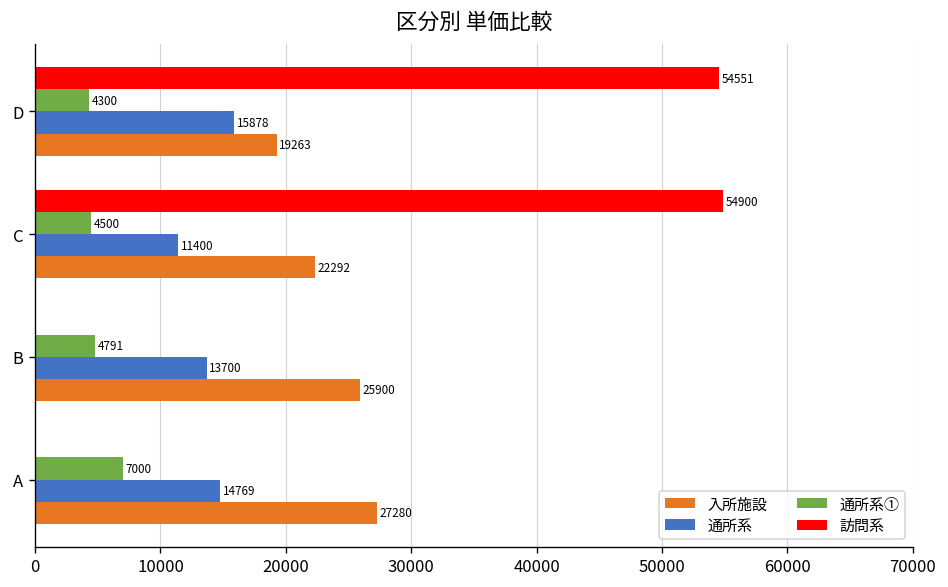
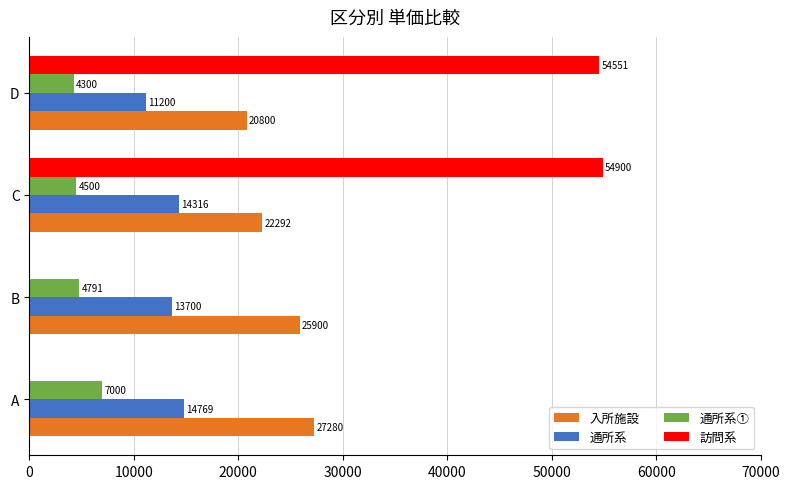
通所系, D: 15878 -> 11200
入所施設, D: 19263 -> 20800
通所系, C: 11400 -> 14316
